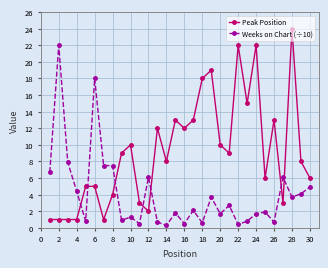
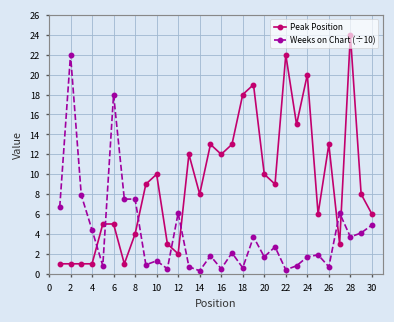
Peak Position, 24: 22 -> 20
